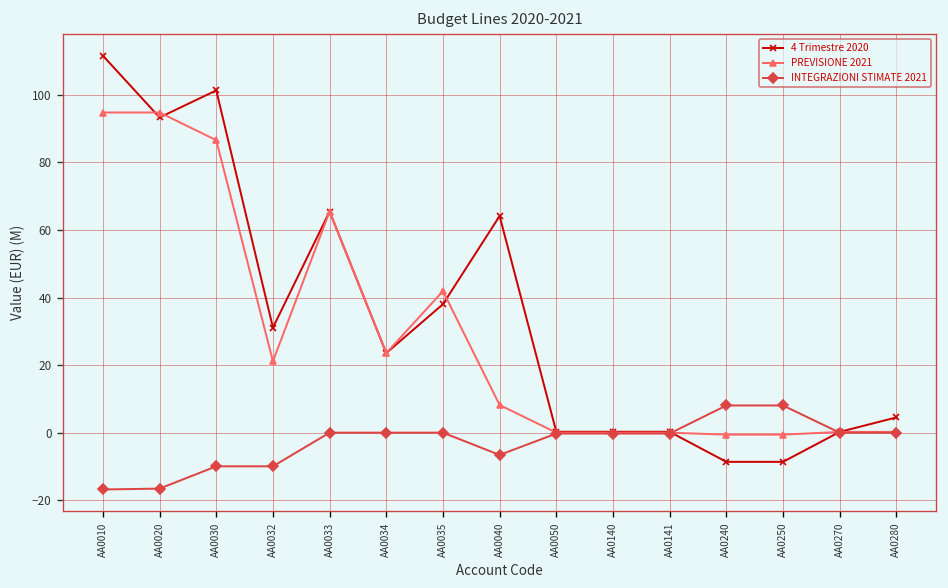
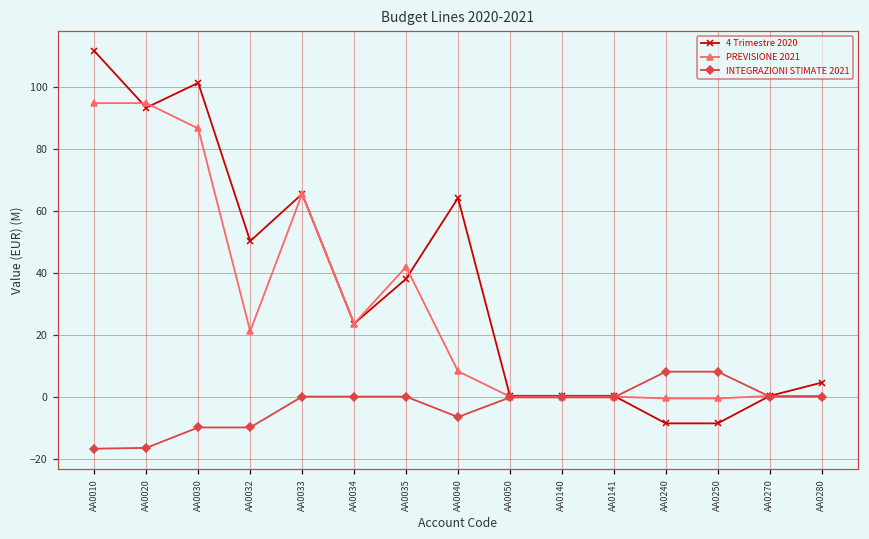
4 Trimestre 2020, AA0032: 31 -> 50
